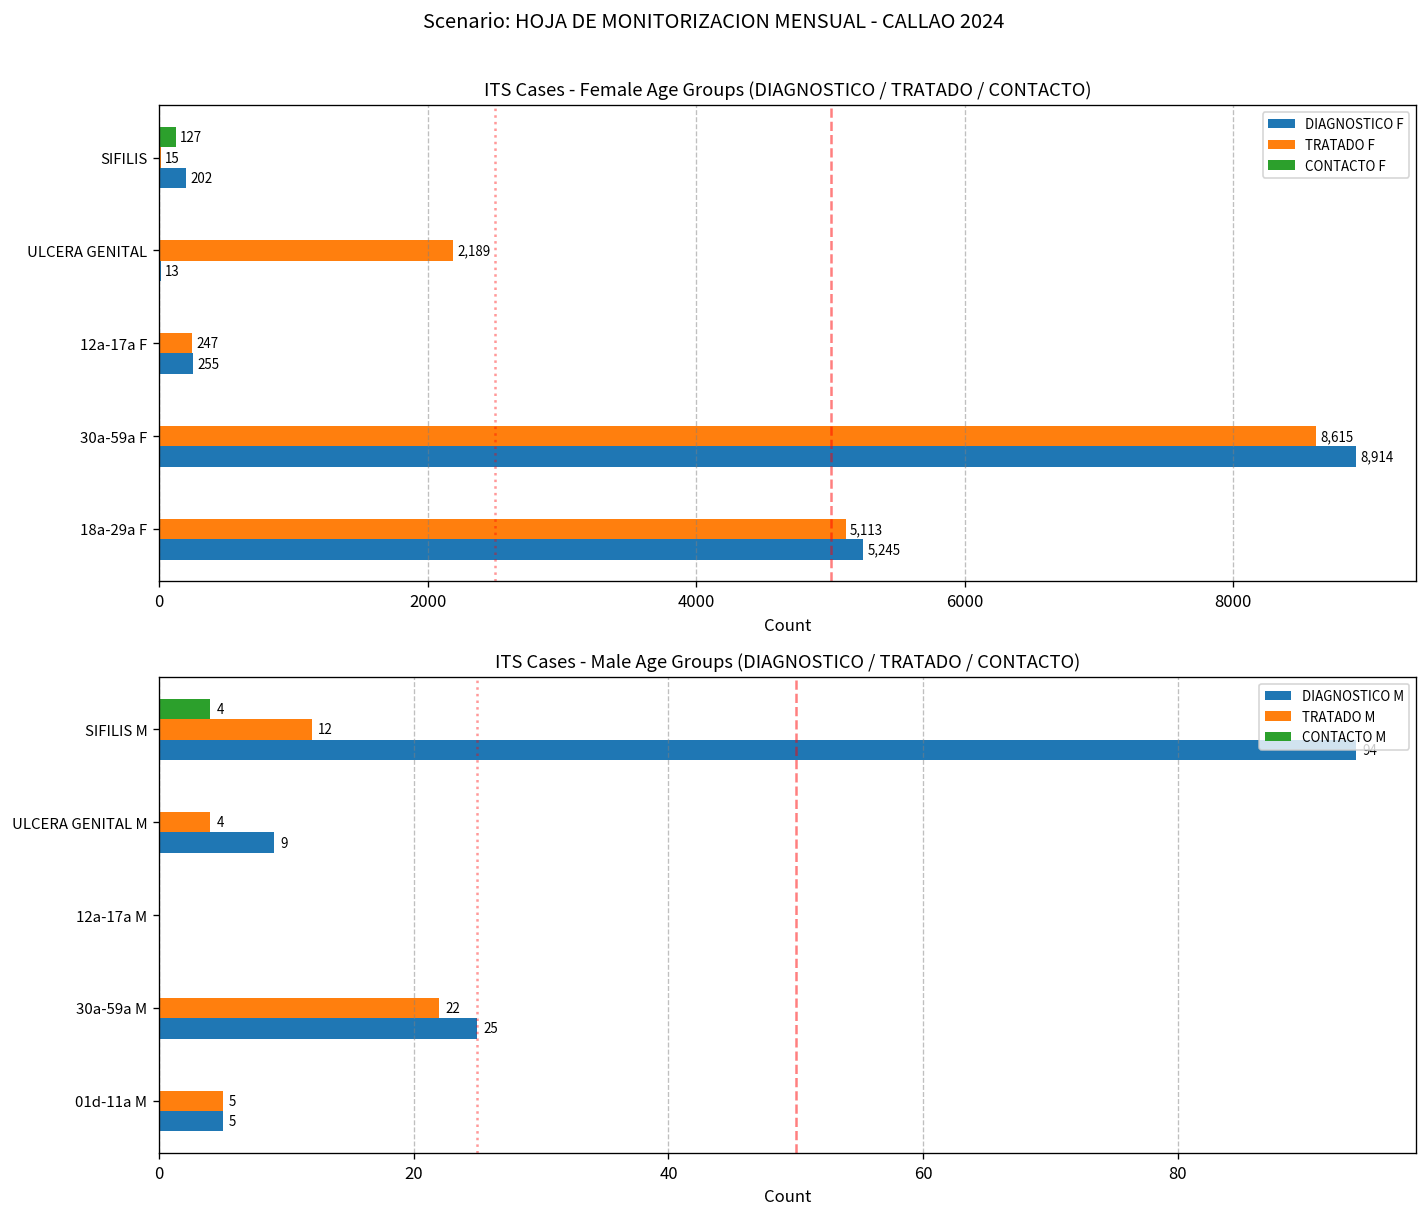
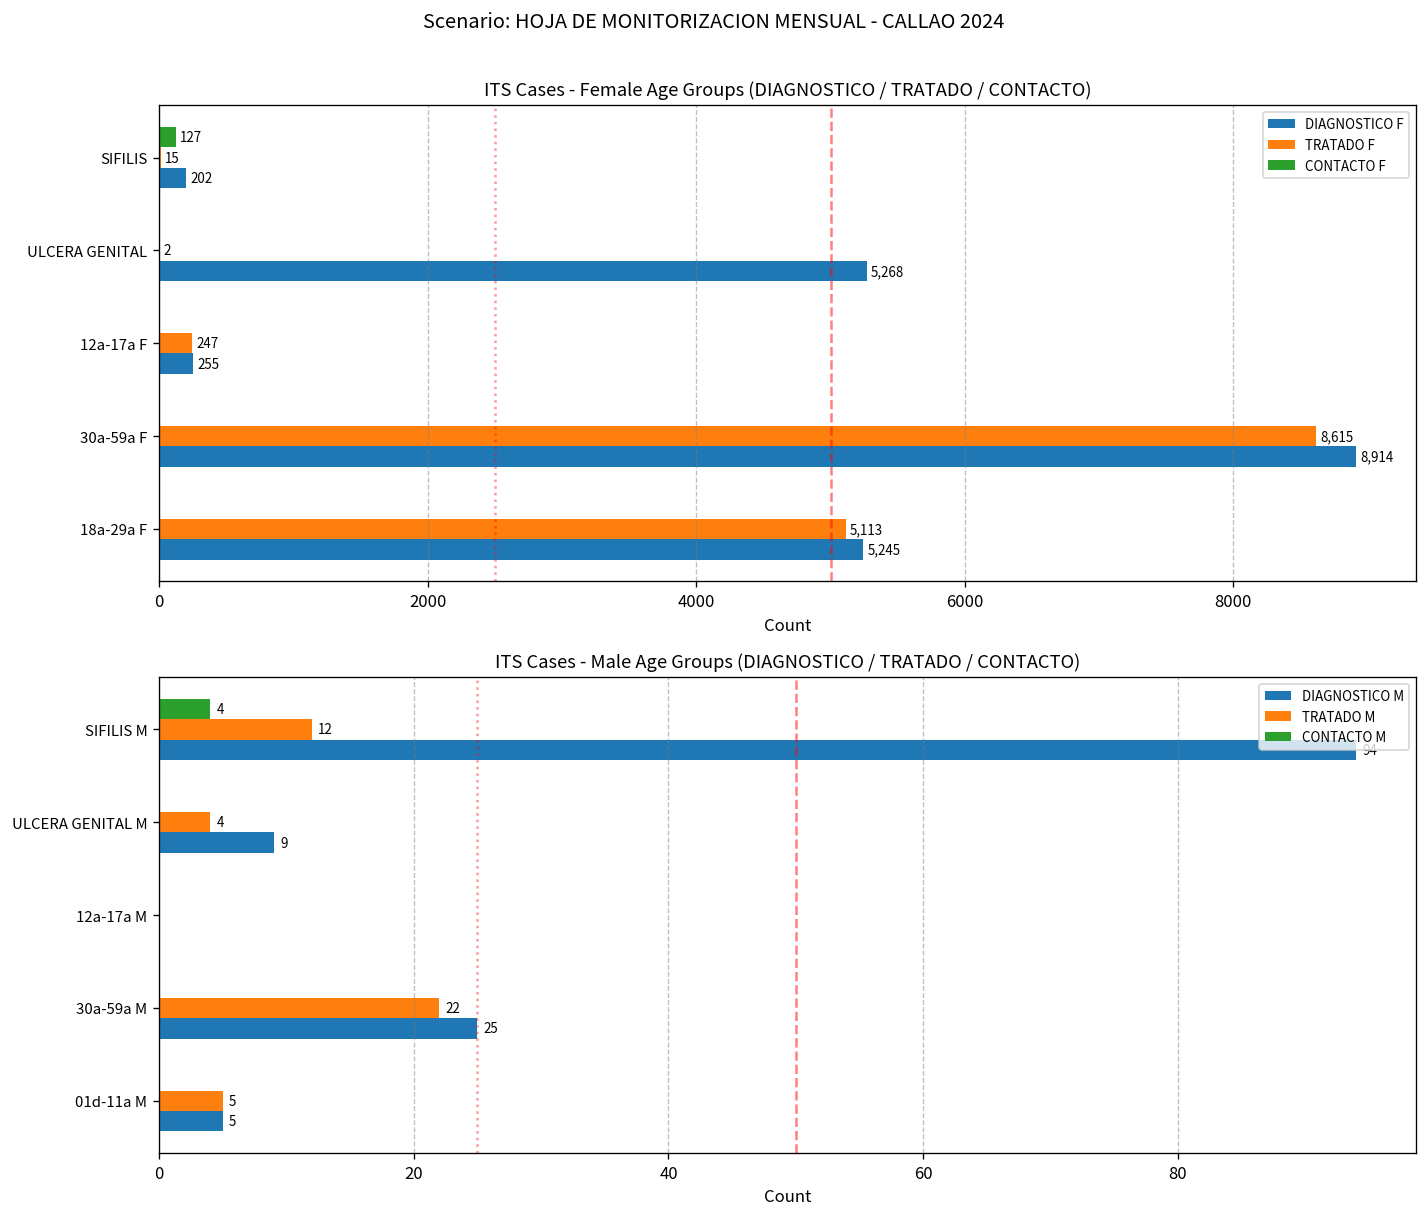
ITS Cases - Female Age Groups (DIAGNOSTICO / TRATADO / CONTACTO), TRATADO F, ULCERA GENITAL: 2,189 -> 2
ITS Cases - Female Age Groups (DIAGNOSTICO / TRATADO / CONTACTO), DIAGNOSTICO F, ULCERA GENITAL: 13 -> 5,268
